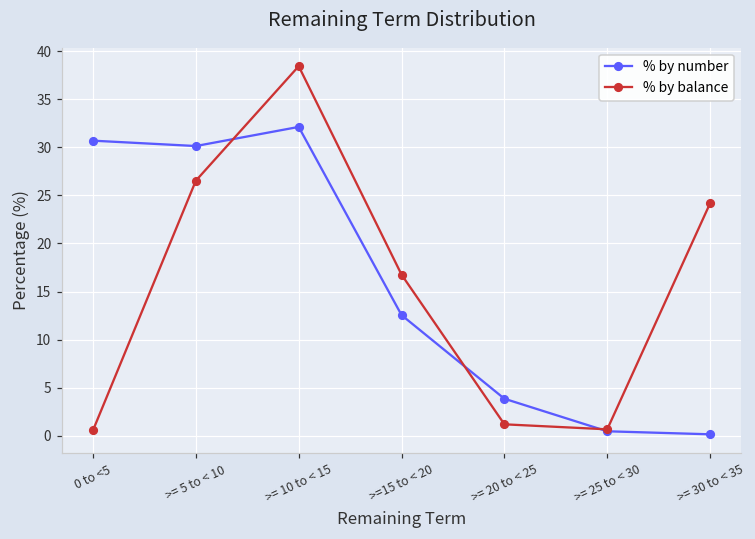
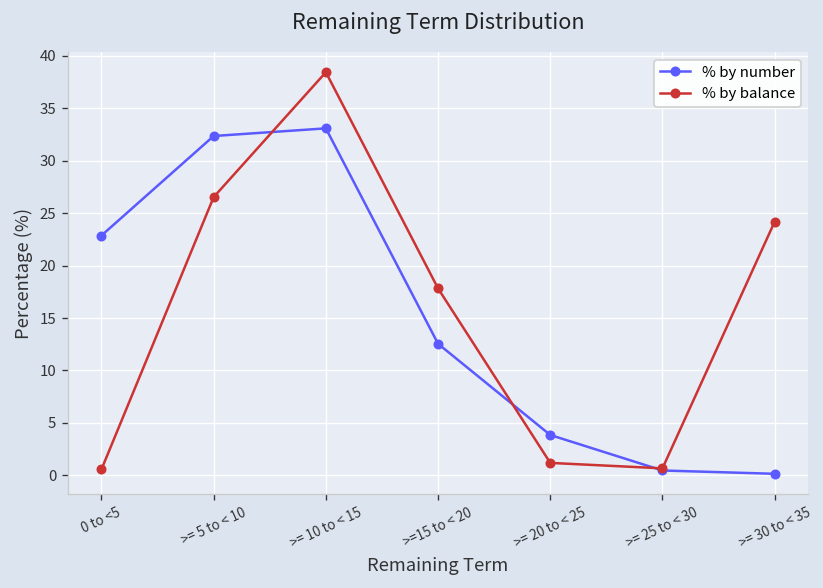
% by number, 0 to <5: 31 -> 23
% by number, >= 5 to < 10: 30 -> 32
% by number, >= 10 to < 15: 32 -> 33
% by balance, >=15 to < 20: 17 -> 18
